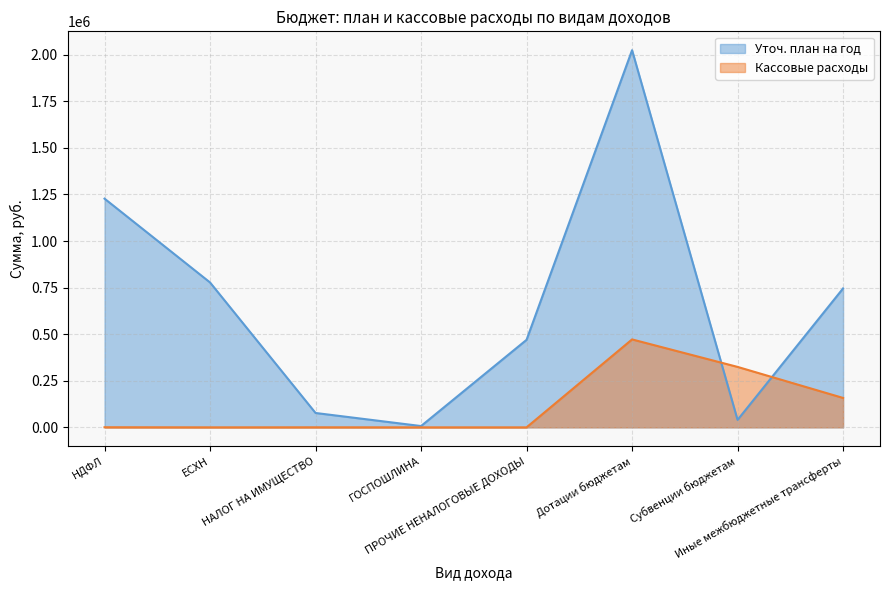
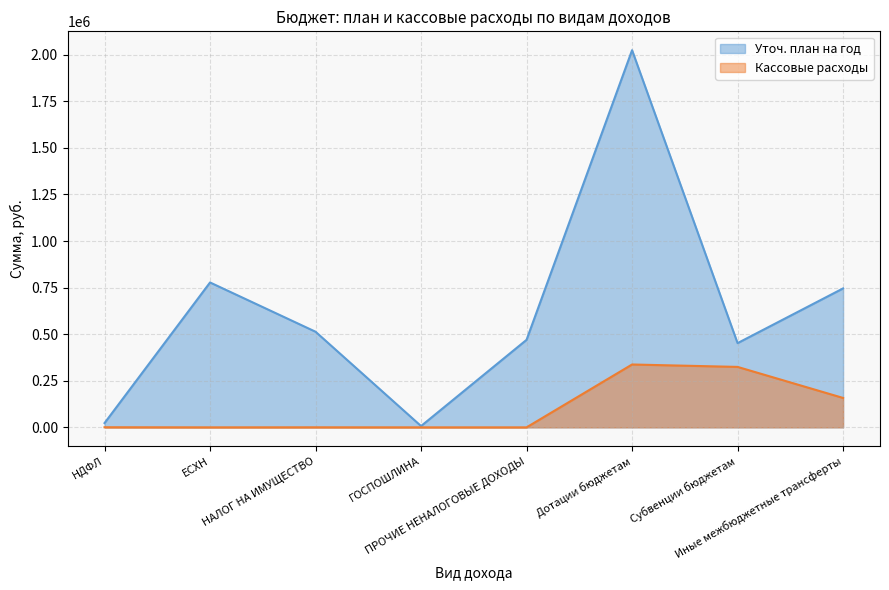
Уточ. план на год, НДФЛ: 1230000 -> 20000
Уточ. план на год, НАЛОГ НА ИМУЩЕСТВО: 80000 -> 510000
Кассовые расходы, Дотации бюджетам: 470000 -> 340000
Уточ. план на год, Субвенции бюджетам: 40000 -> 450000
